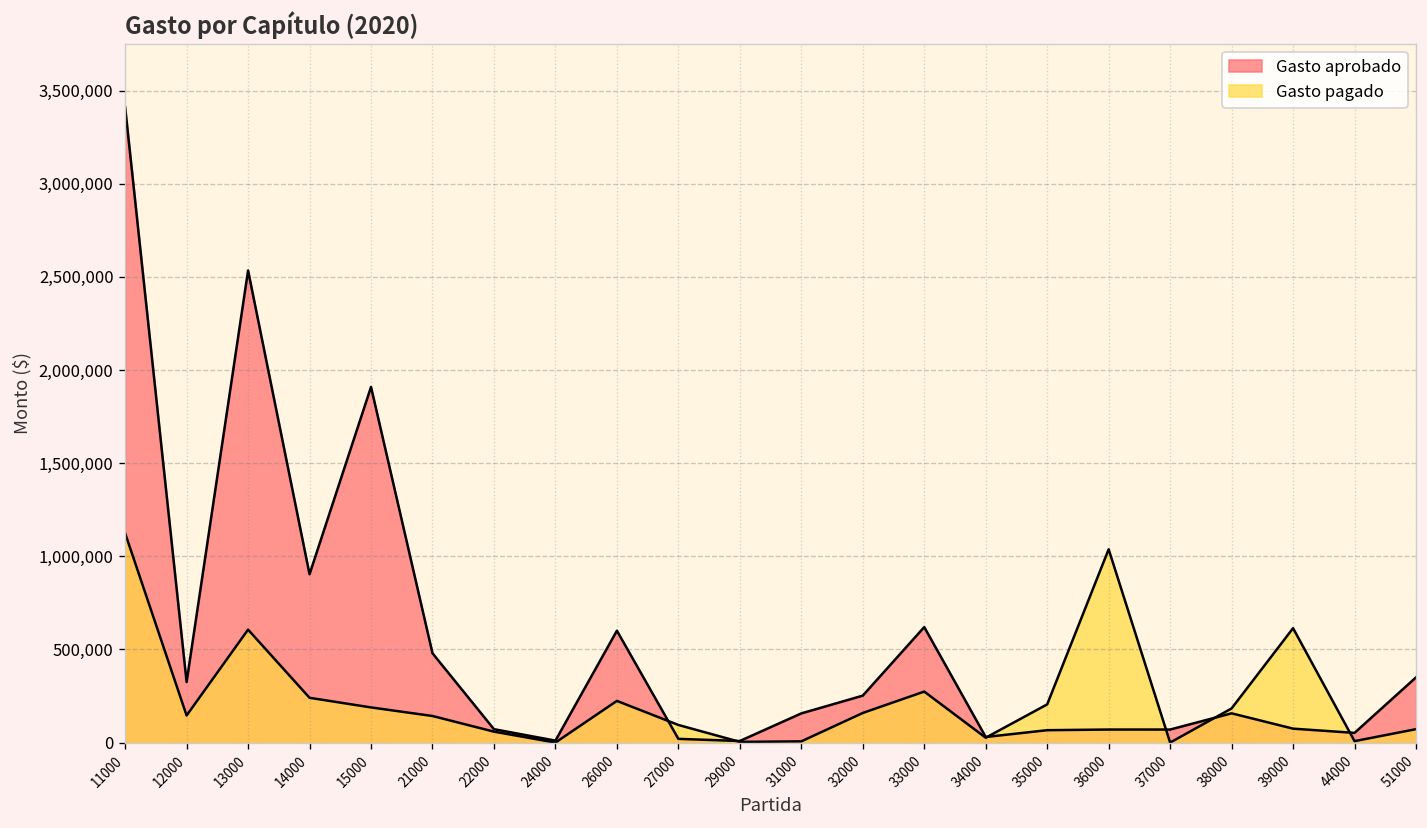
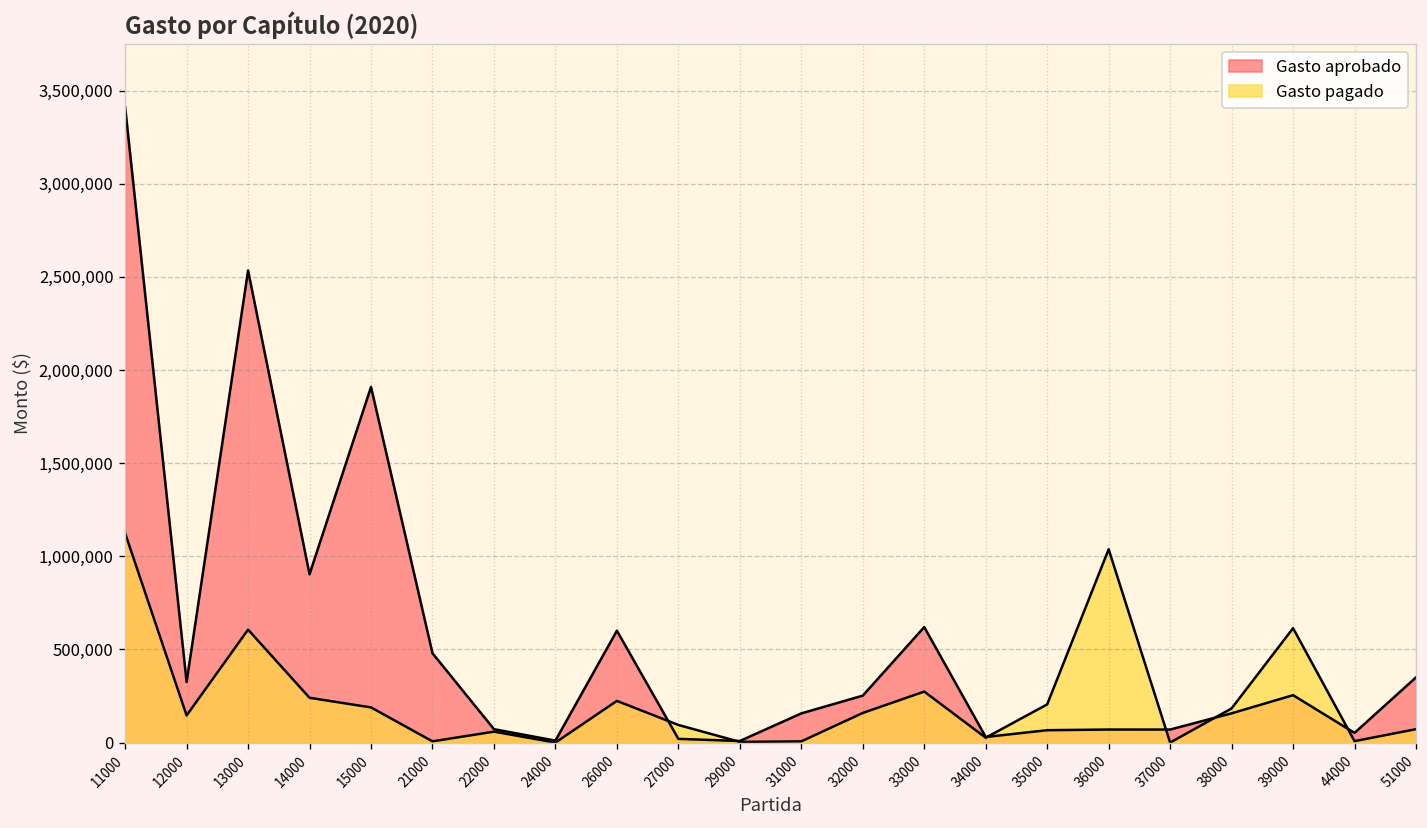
Gasto pagado, 21000: 140,000 -> 10,000
Gasto aprobado, 39000: 70,000 -> 250,000
